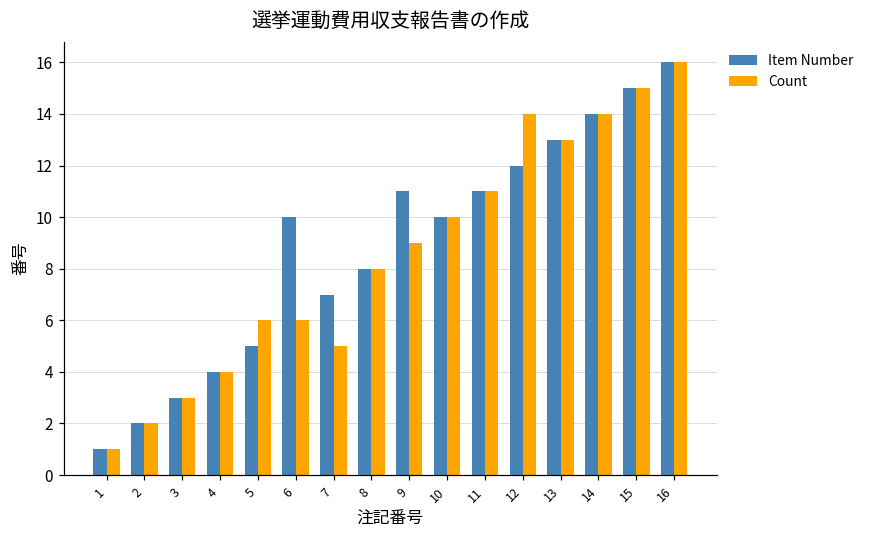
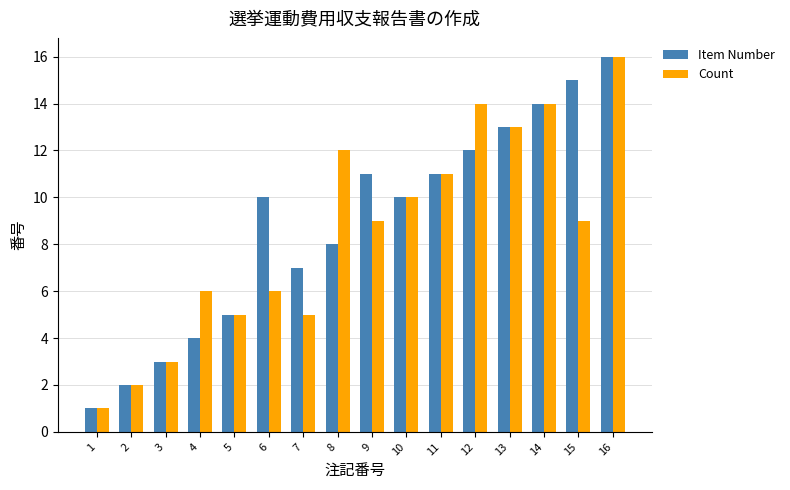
Count, 4: 4 -> 6
Count, 5: 6 -> 5
Count, 8: 8 -> 12
Count, 15: 15 -> 9
